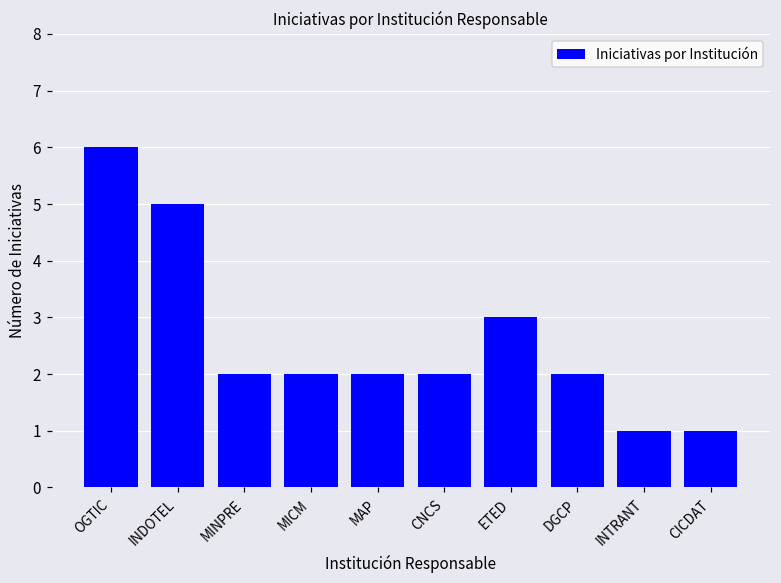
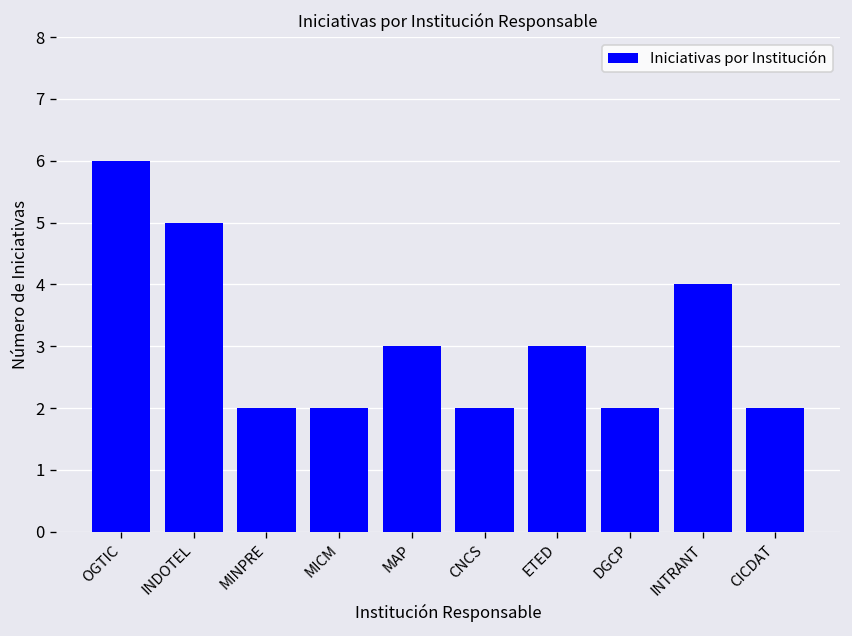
MAP: 2 -> 3
INTRANT: 1 -> 4
CICDAT: 1 -> 2
